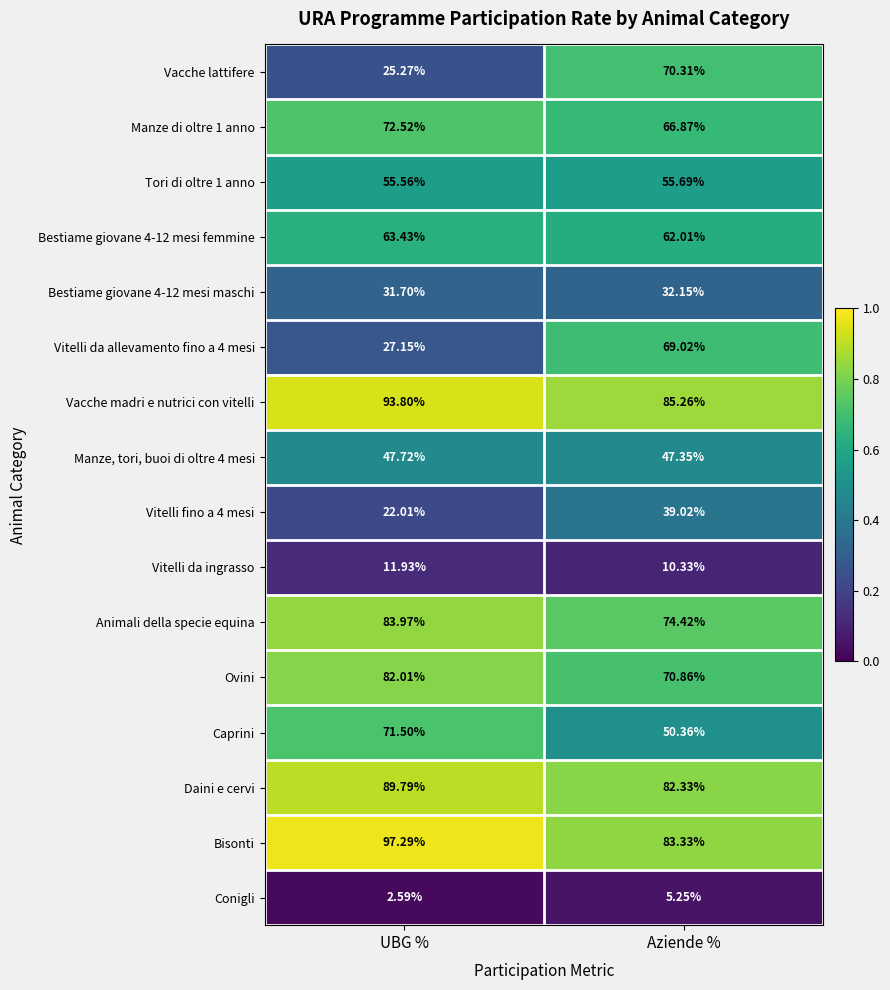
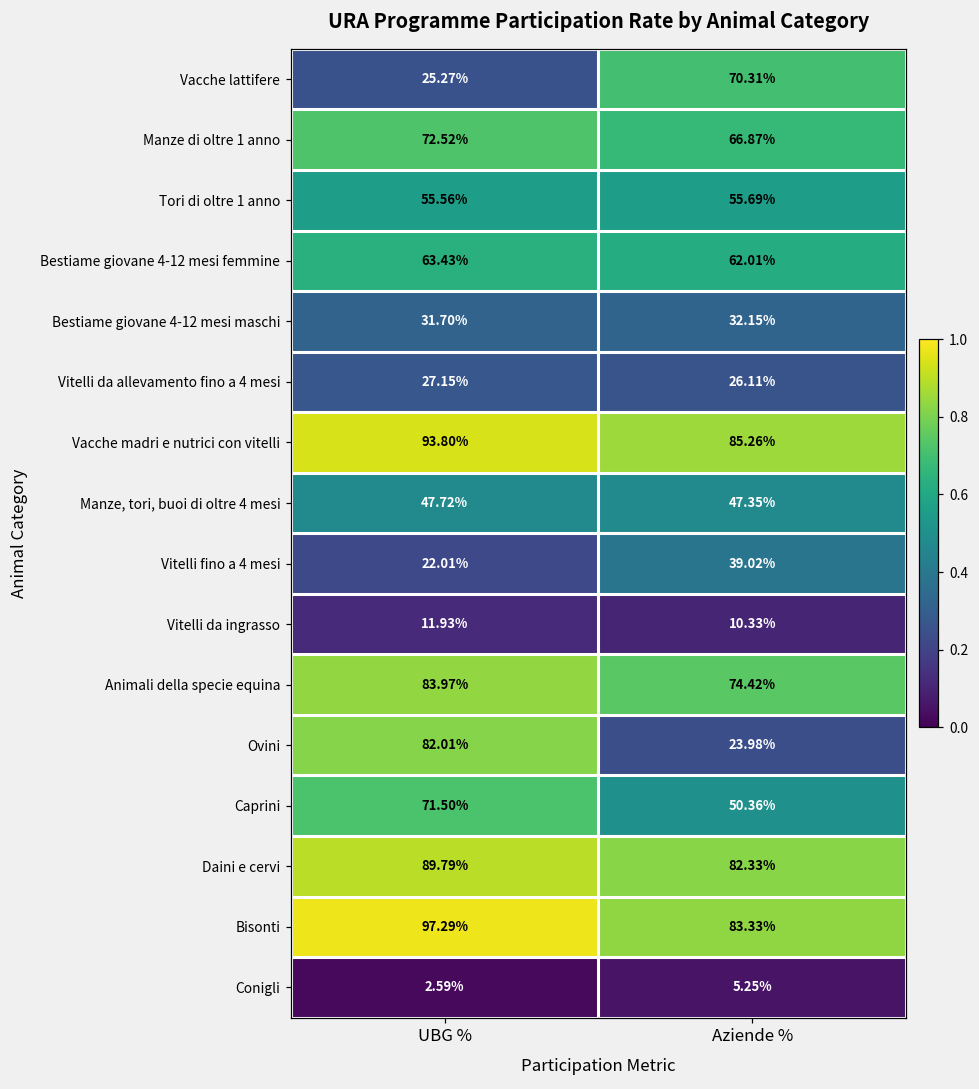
Vitelli da allevamento fino a 4 mesi, Aziende %: 69.02% -> 26.11%
Ovini, Aziende %: 70.86% -> 23.98%
